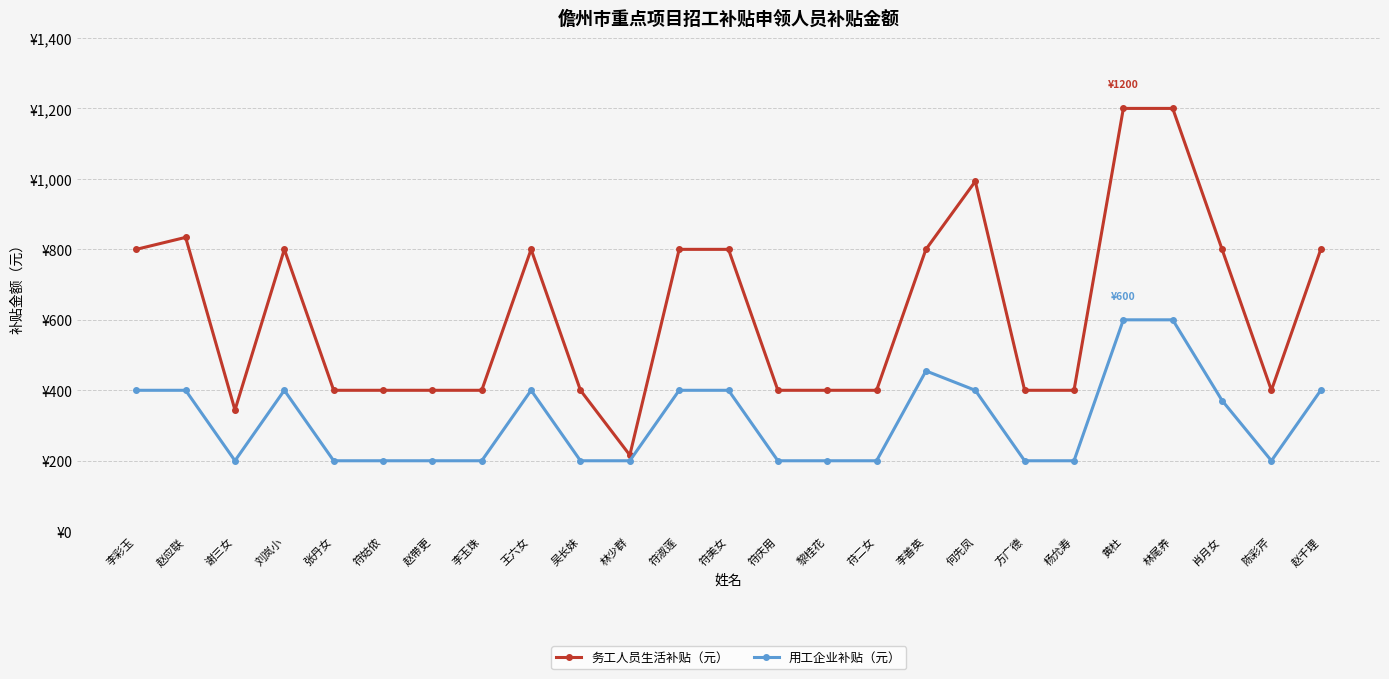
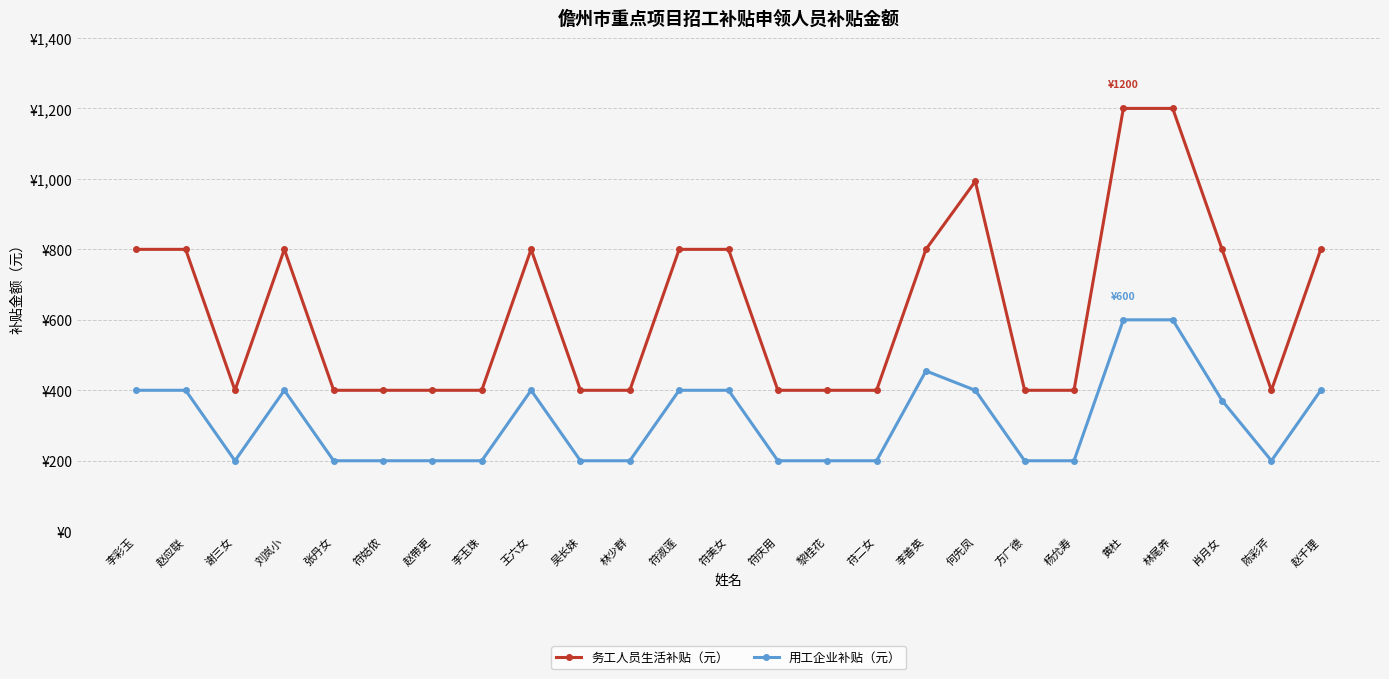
务工人员生活补贴（元）, 赵应联: ¥830 -> ¥800
务工人员生活补贴（元）, 谢三女: ¥340 -> ¥400
务工人员生活补贴（元）, 林少群: ¥220 -> ¥400
